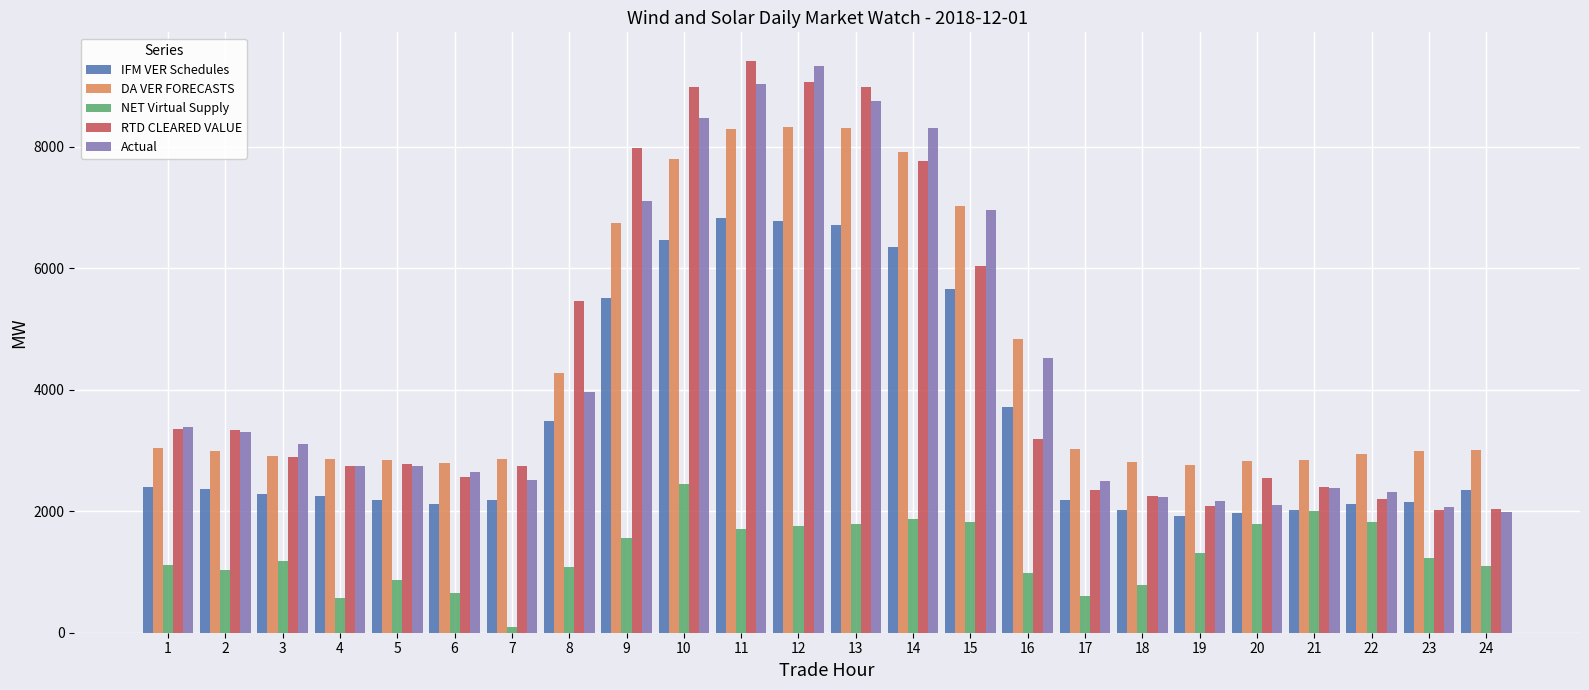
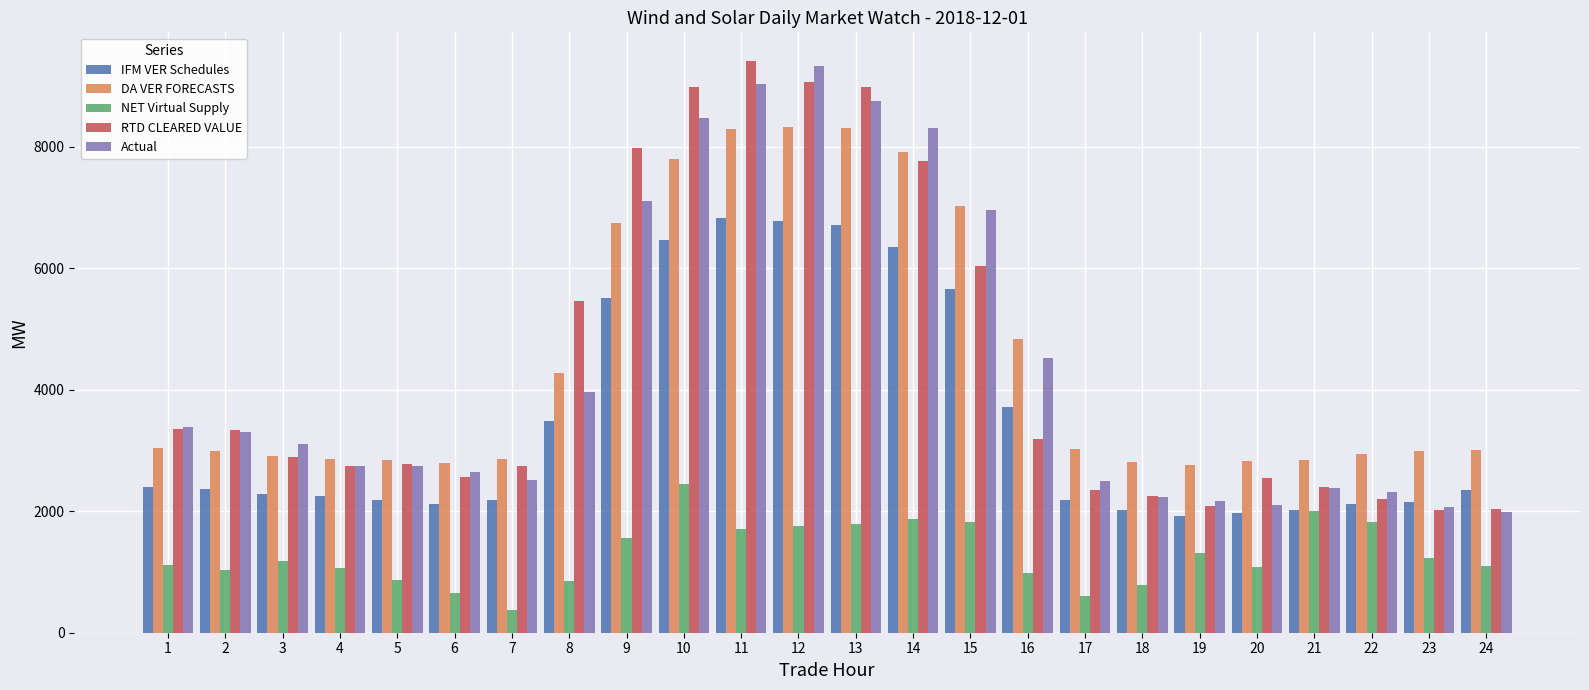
NET Virtual Supply, 4: 600 -> 1100
NET Virtual Supply, 7: 100 -> 400
NET Virtual Supply, 8: 1100 -> 900
NET Virtual Supply, 20: 1800 -> 1100
